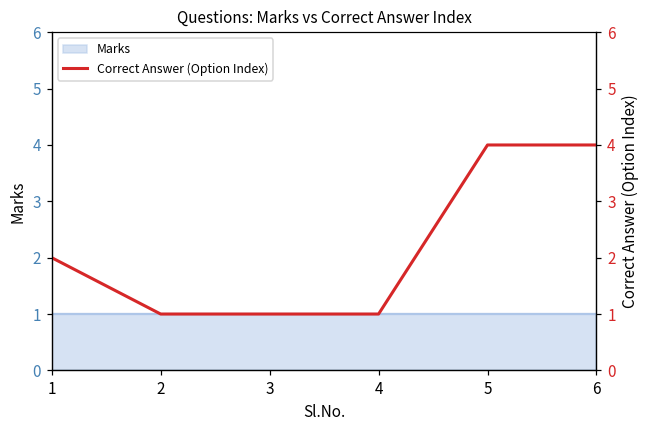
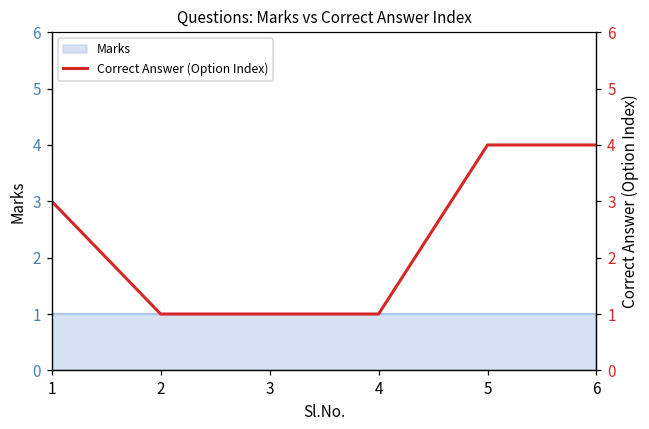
Correct Answer (Option Index), 1: 2 -> 3
